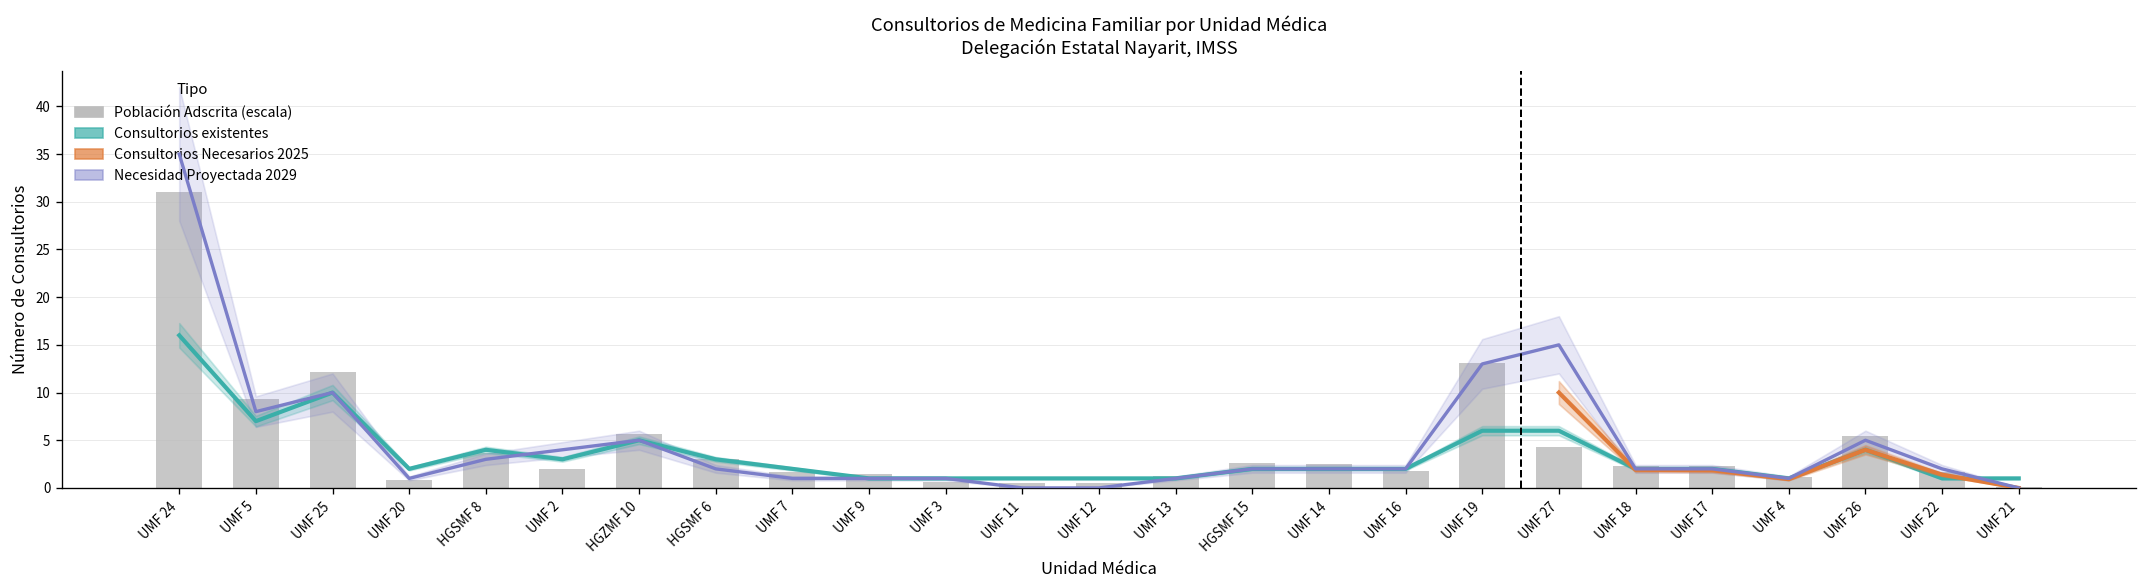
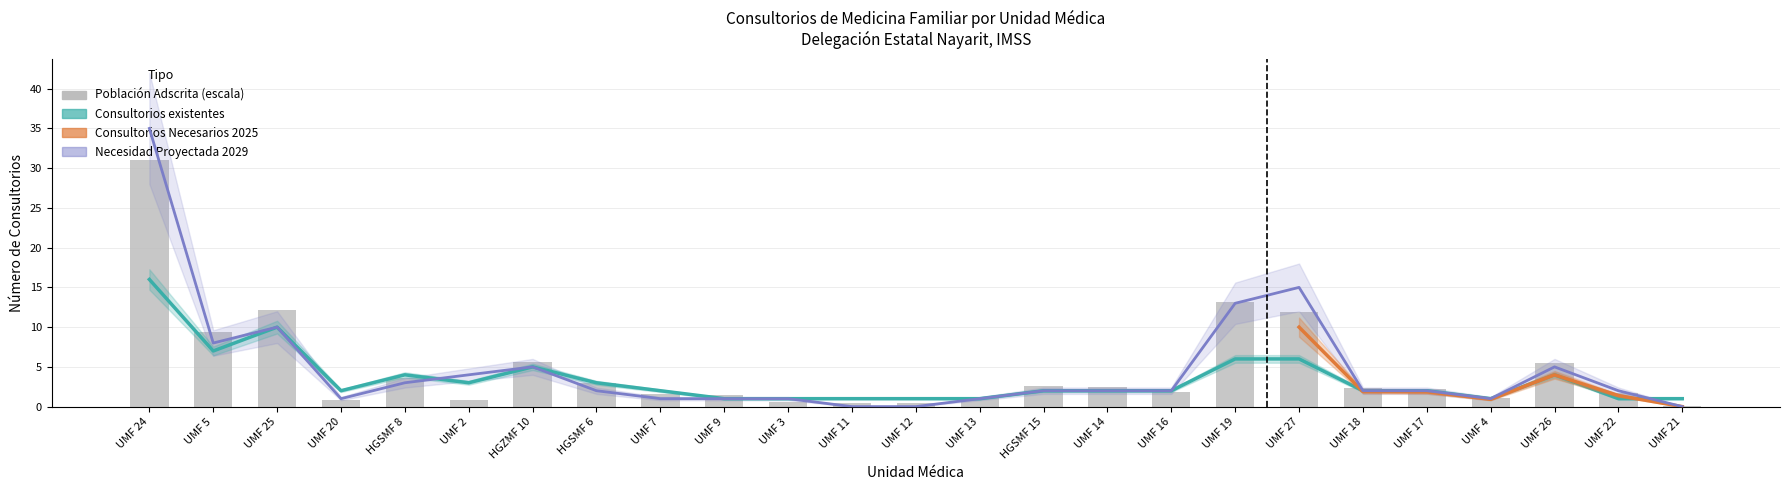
Población Adscrita (escala), UMF 2: 2 -> 1
Población Adscrita (escala), UMF 27: 4 -> 12
